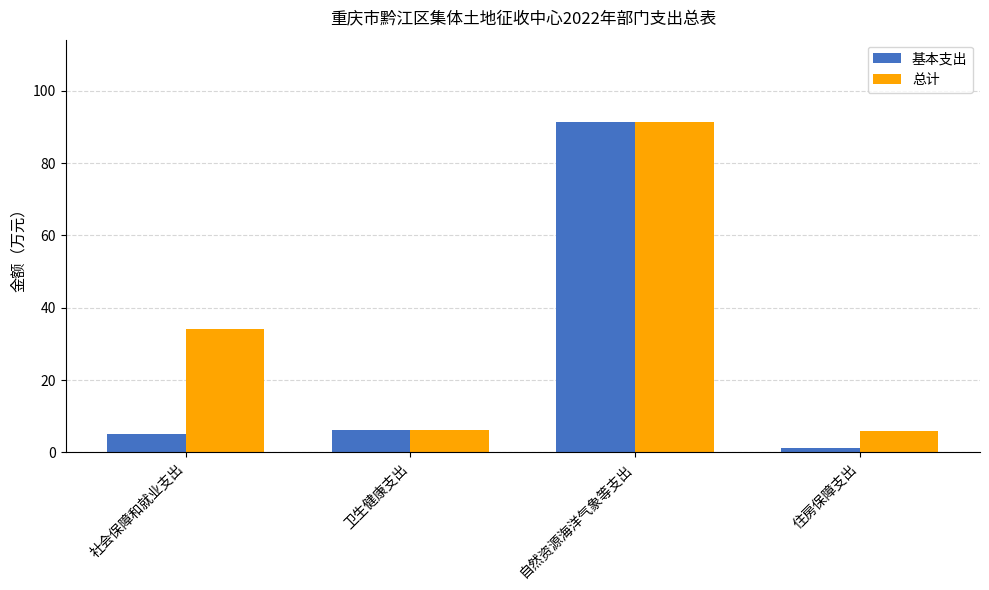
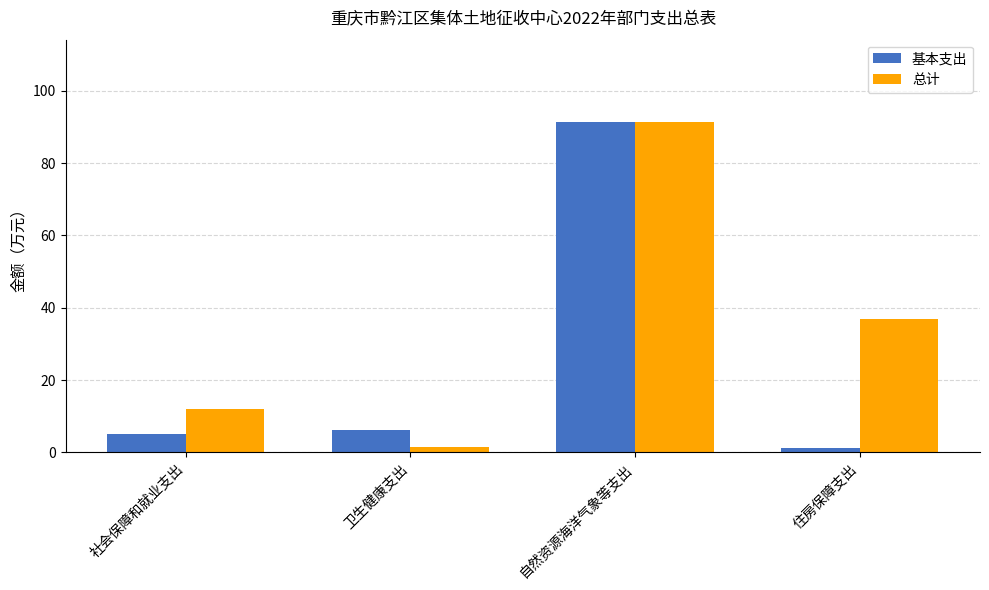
总计, 社会保障和就业支出: 34 -> 12
总计, 卫生健康支出: 6 -> 2
总计, 住房保障支出: 6 -> 37
